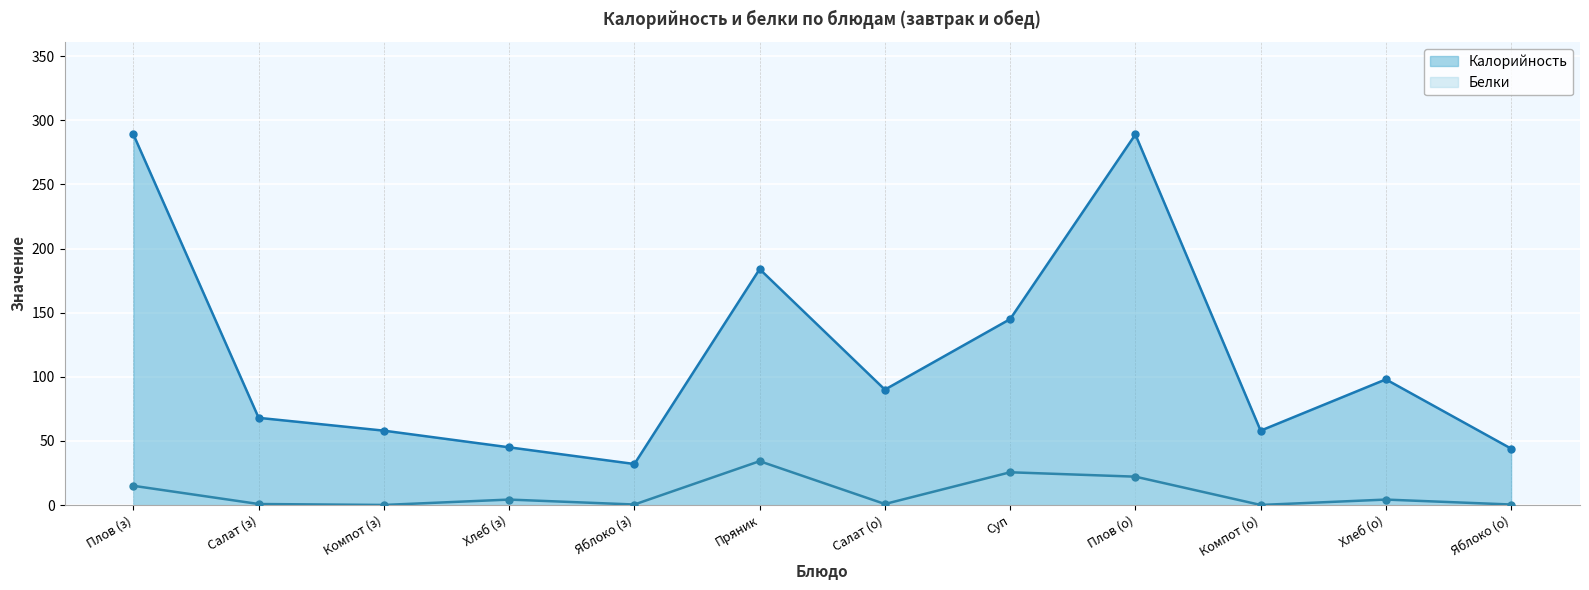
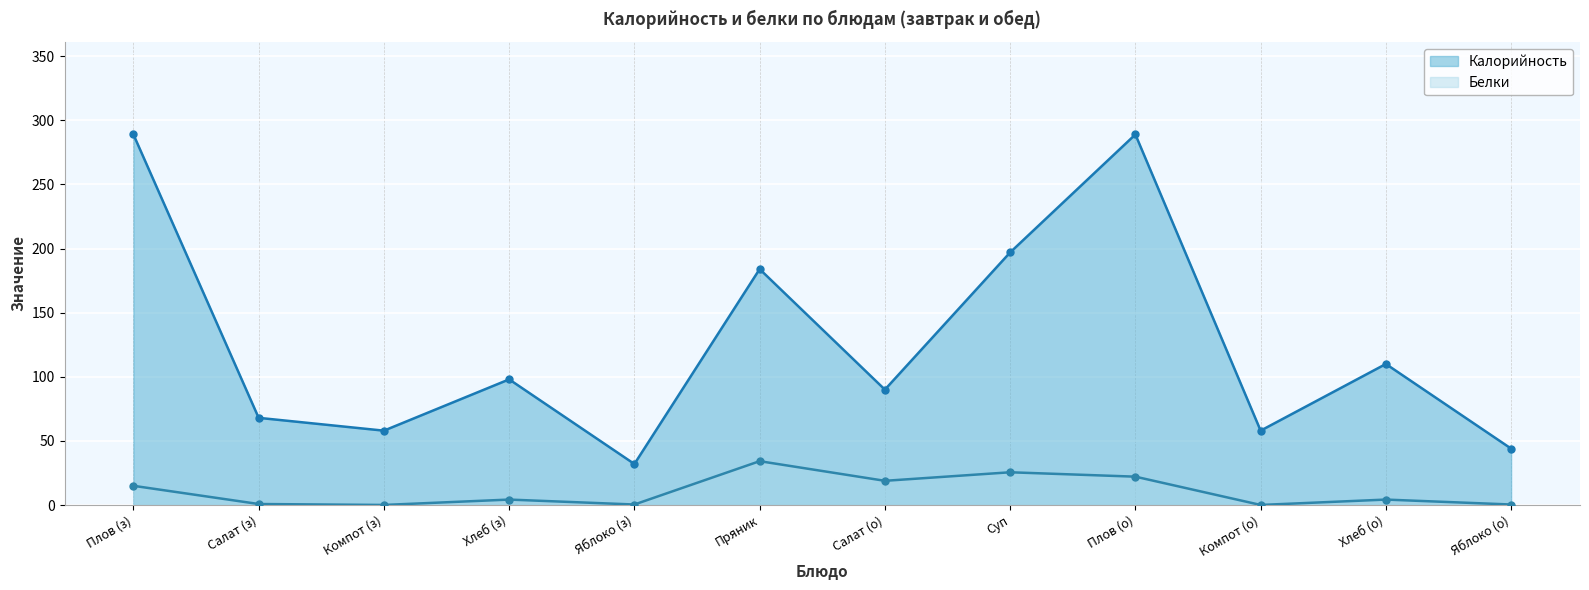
Калорийность, Хлеб (з): 45 -> 98
Белки, Салат (о): 1 -> 19
Калорийность, Суп: 145 -> 197
Калорийность, Хлеб (о): 98 -> 110
